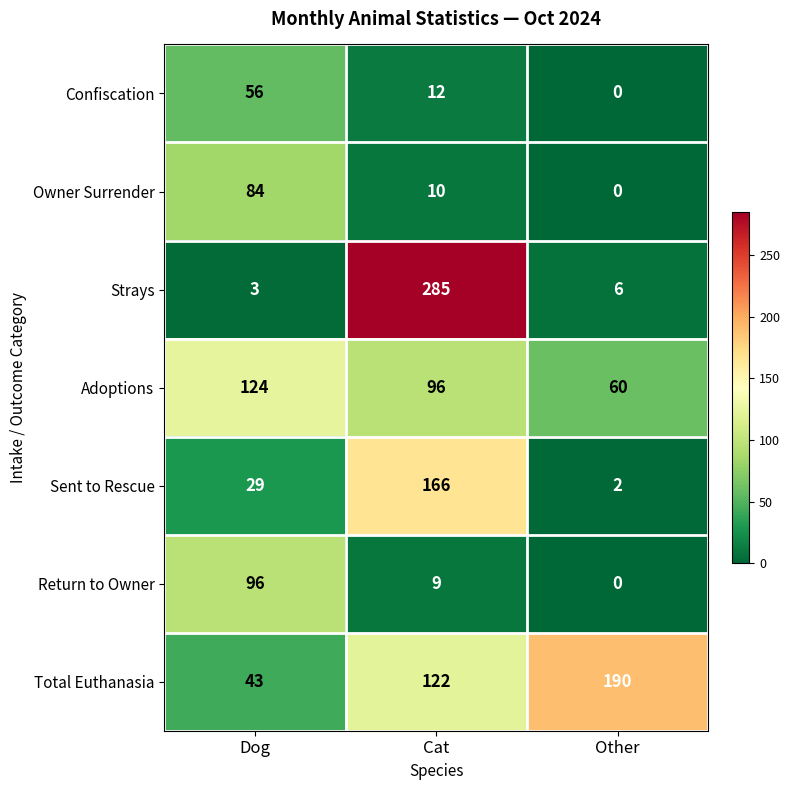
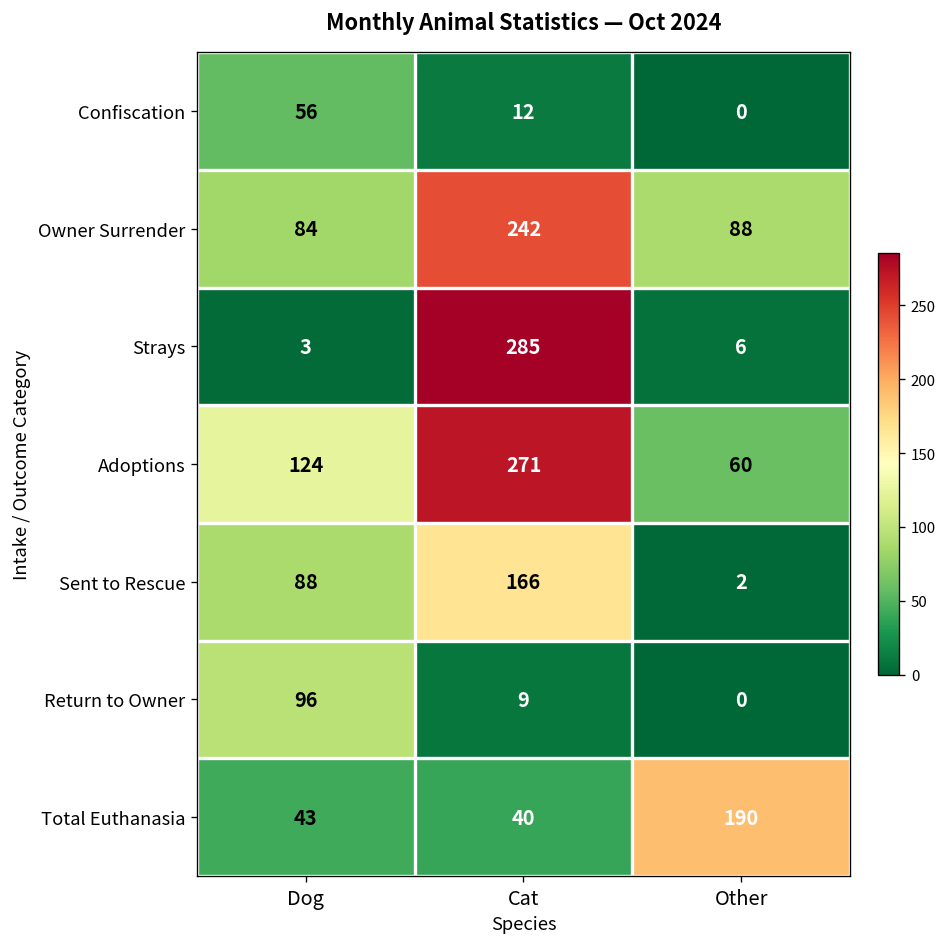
Owner Surrender, Cat: 10 -> 242
Owner Surrender, Other: 0 -> 88
Adoptions, Cat: 96 -> 271
Sent to Rescue, Dog: 29 -> 88
Total Euthanasia, Cat: 122 -> 40
